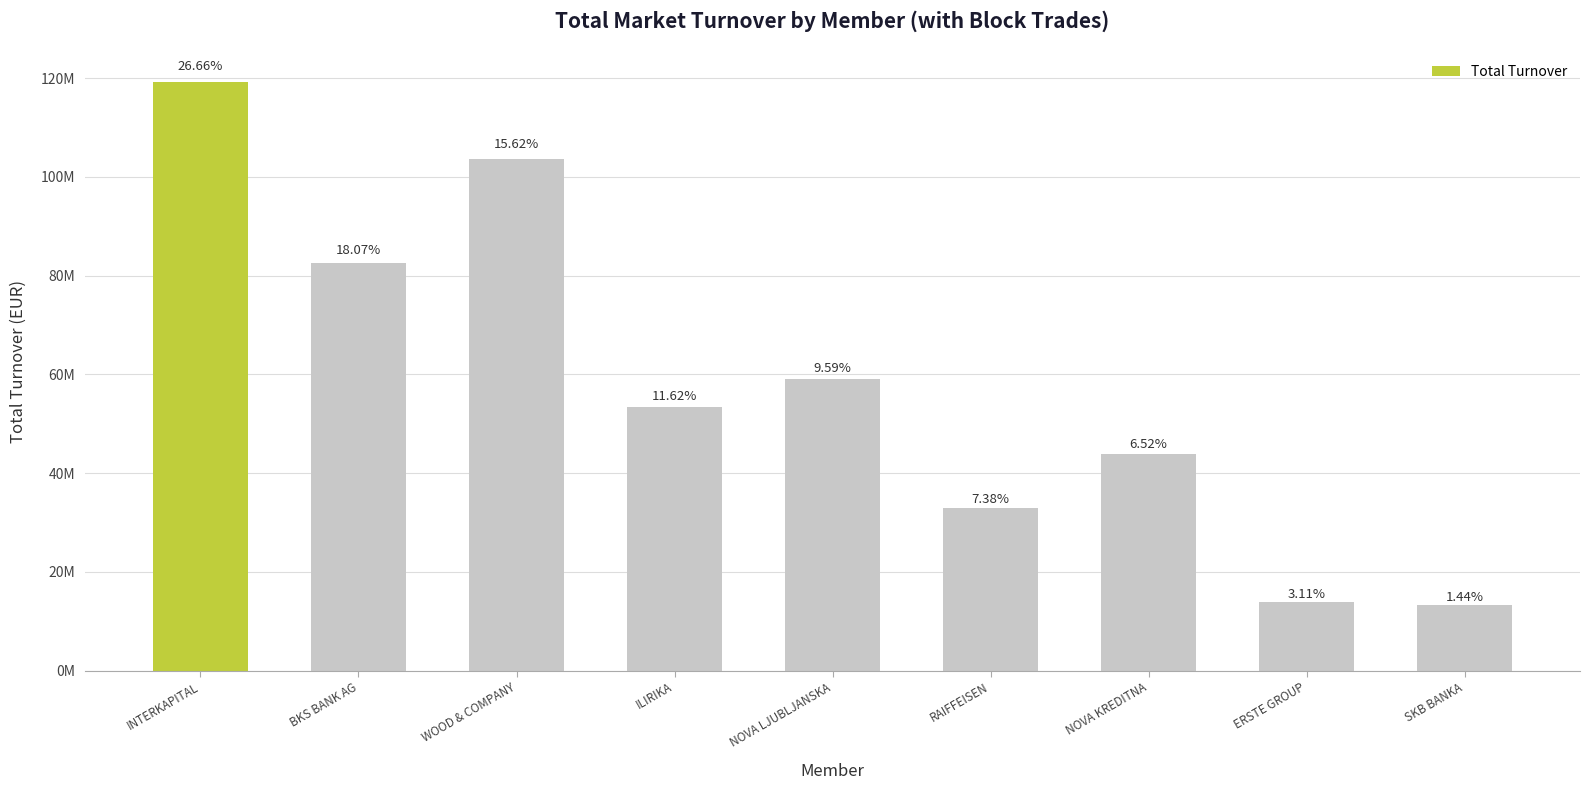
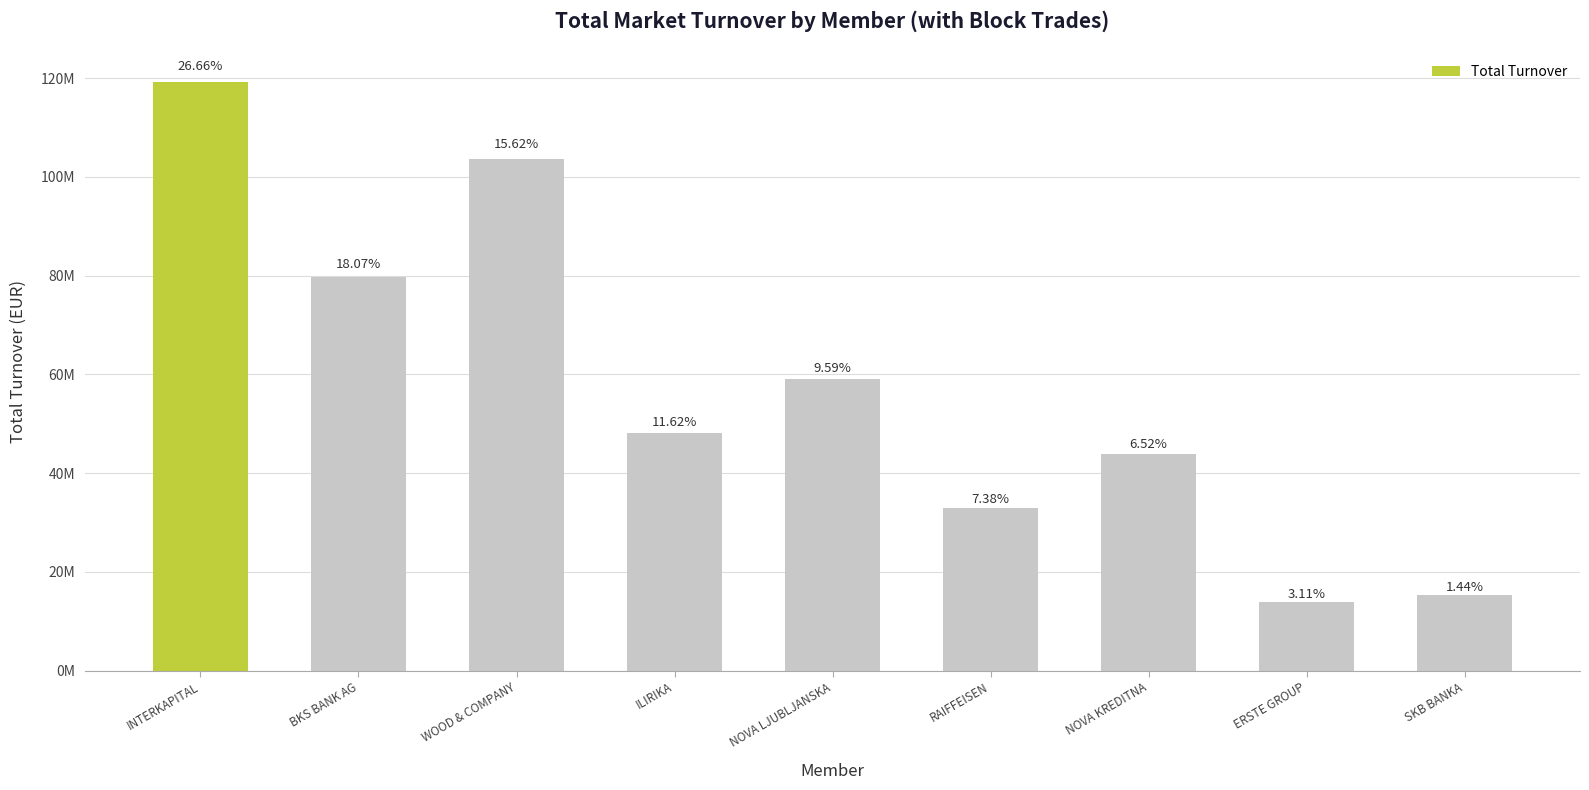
BKS BANK AG: 83000000 -> 80000000
ILIRIKA: 53000000 -> 48000000
SKB BANKA: 13000000 -> 15000000
